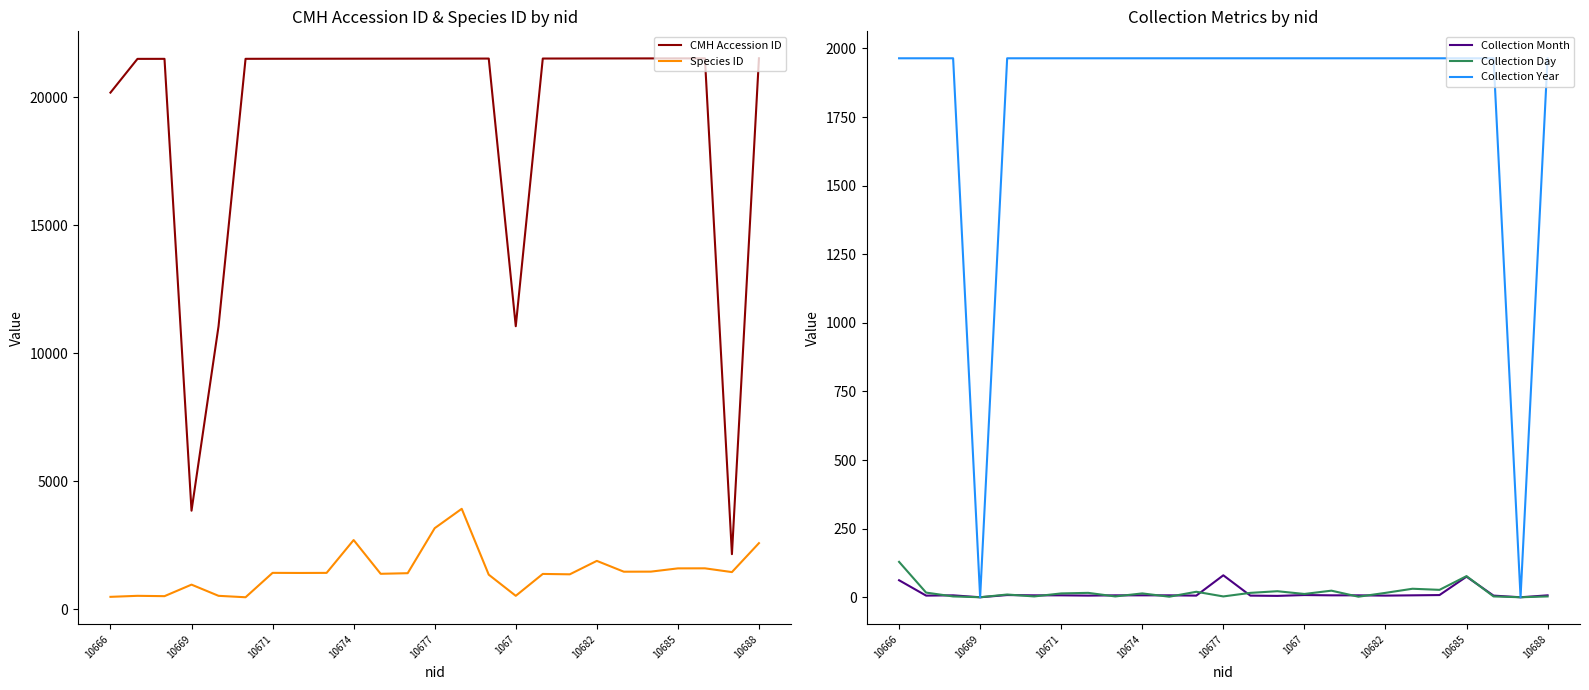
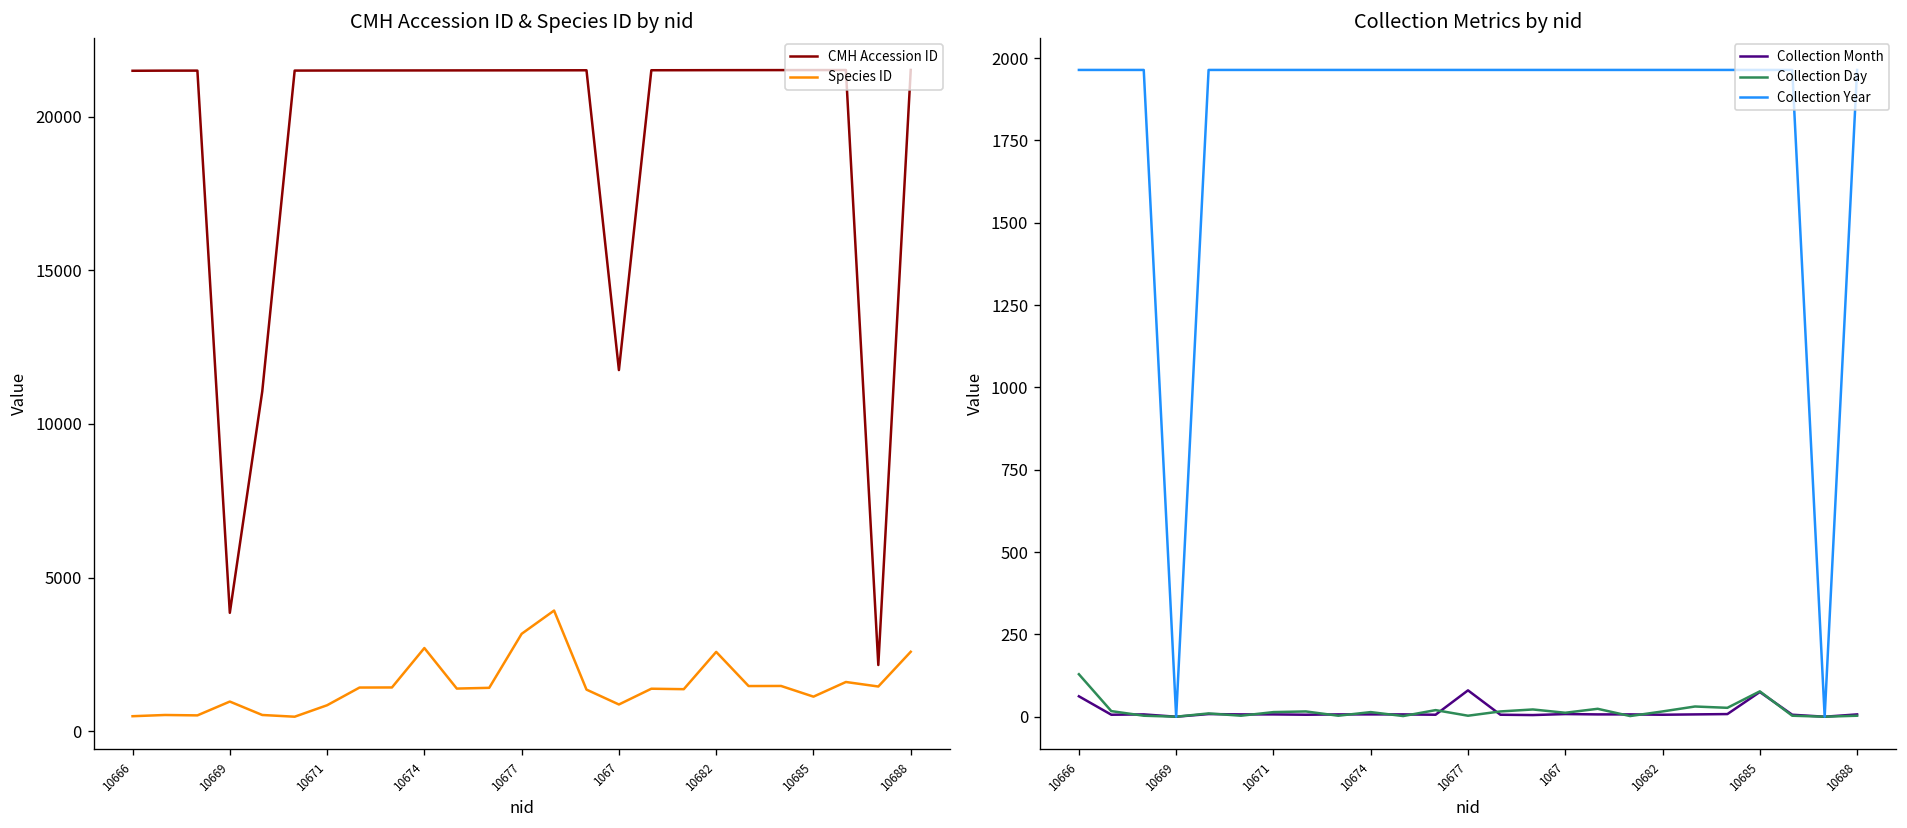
CMH Accession ID & Species ID by nid, CMH Accession ID, 10666: 20200 -> 21500
CMH Accession ID & Species ID by nid, Species ID, 10671: 1400 -> 800
CMH Accession ID & Species ID by nid, CMH Accession ID, 1067: 11100 -> 11800
CMH Accession ID & Species ID by nid, Species ID, 1067: 500 -> 900
CMH Accession ID & Species ID by nid, Species ID, 10682: 1900 -> 2600
CMH Accession ID & Species ID by nid, Species ID, 10685: 1600 -> 1100
